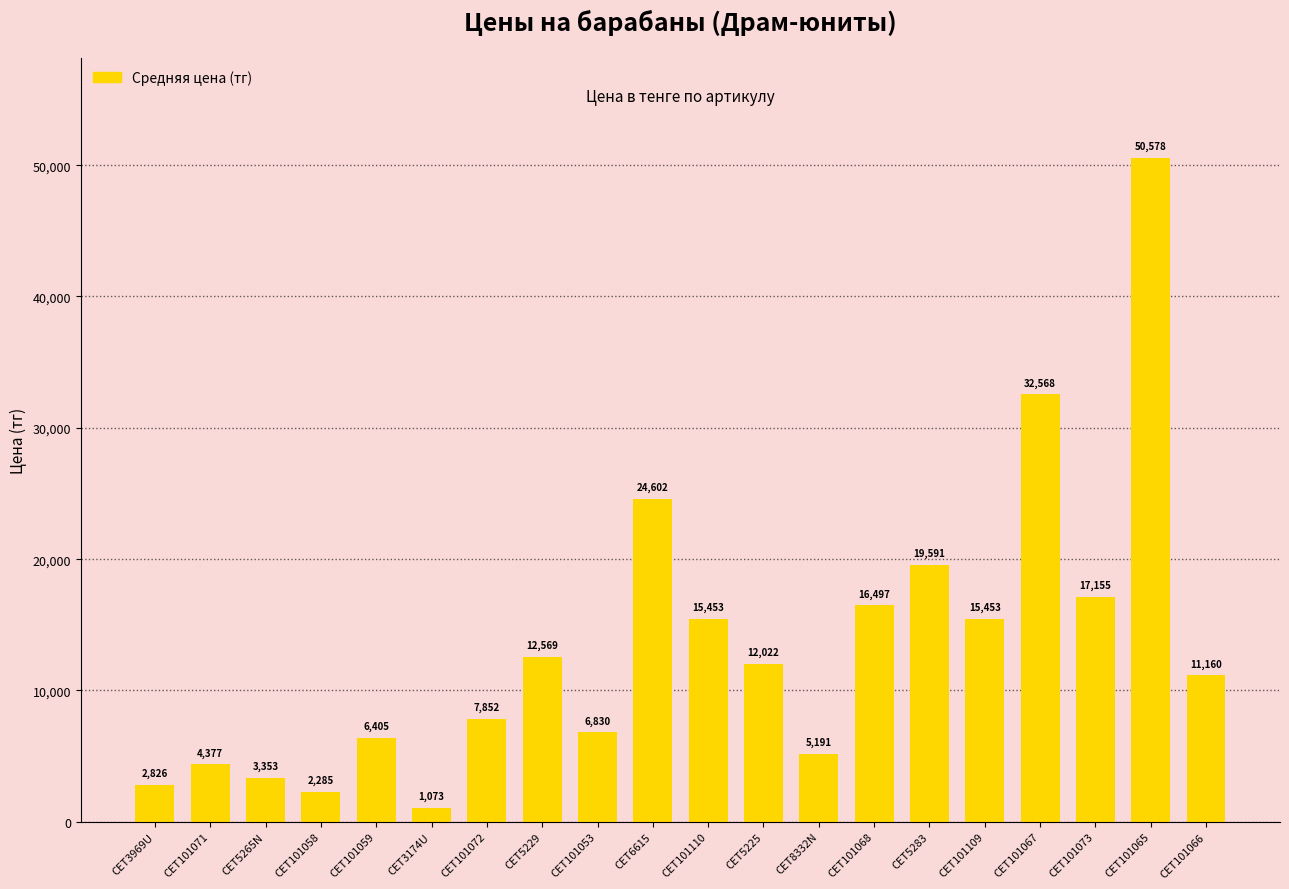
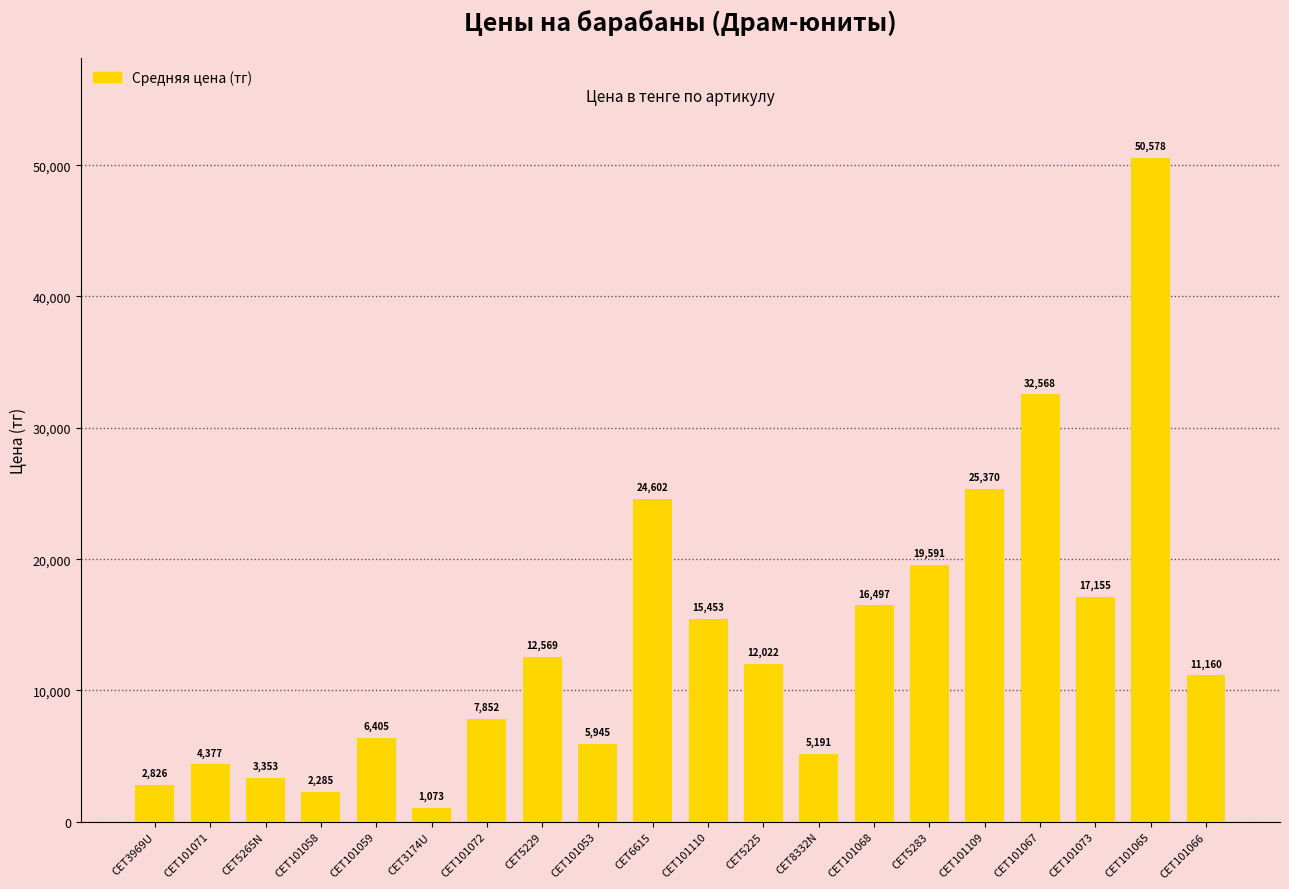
CET101053: 6,830 -> 5,945
CET101109: 15,453 -> 25,370
